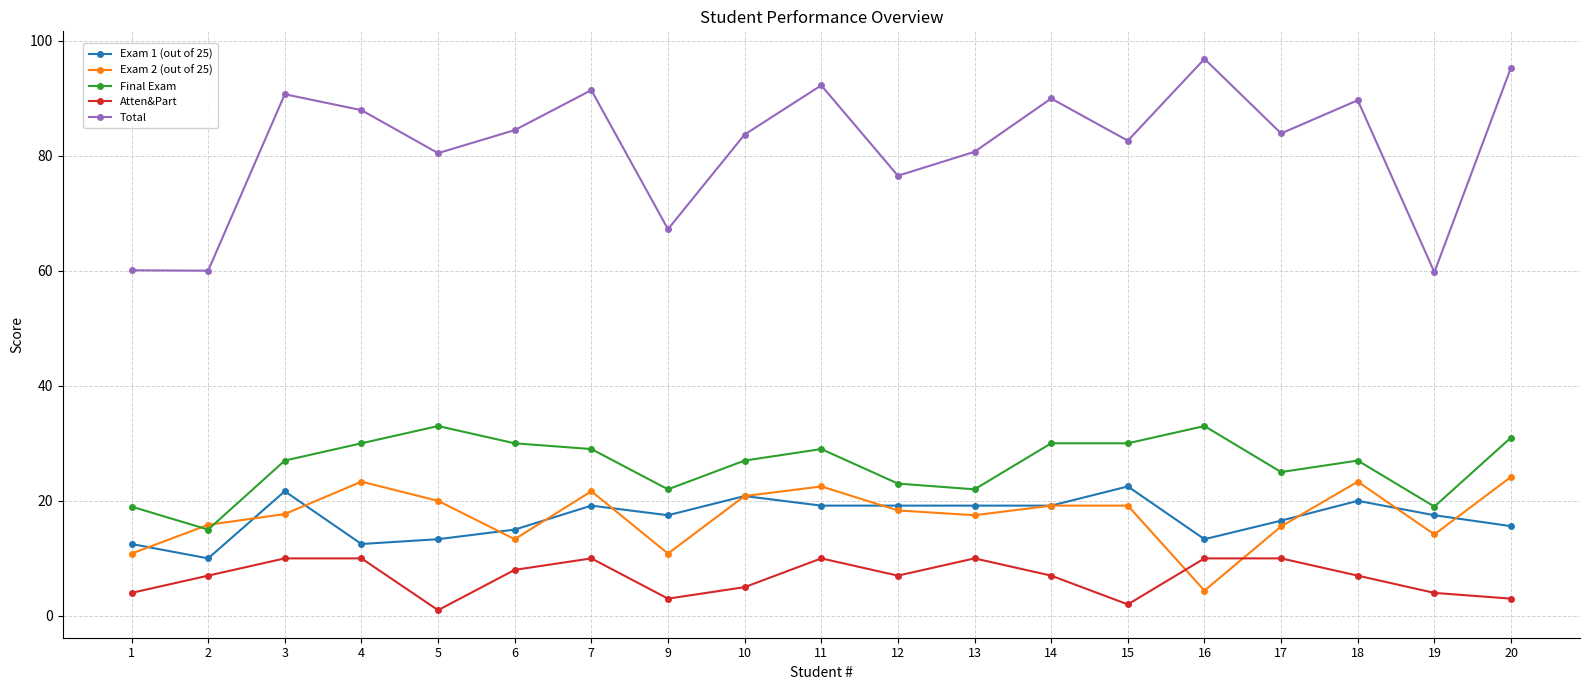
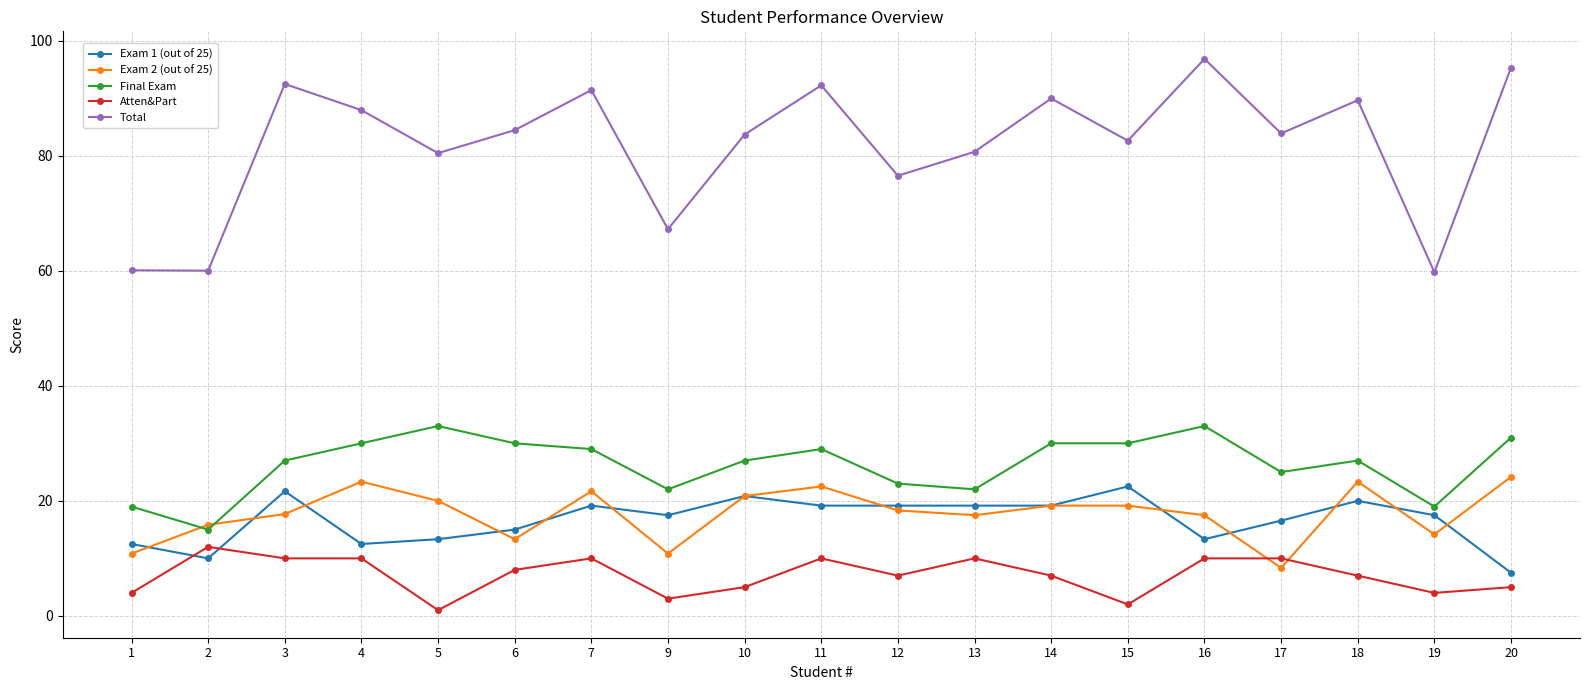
Atten&Part, 2: 7 -> 12
Total, 3: 91 -> 92
Exam 2 (out of 25), 16: 4 -> 18
Exam 2 (out of 25), 17: 16 -> 8
Exam 1 (out of 25), 20: 16 -> 8
Atten&Part, 20: 3 -> 5
